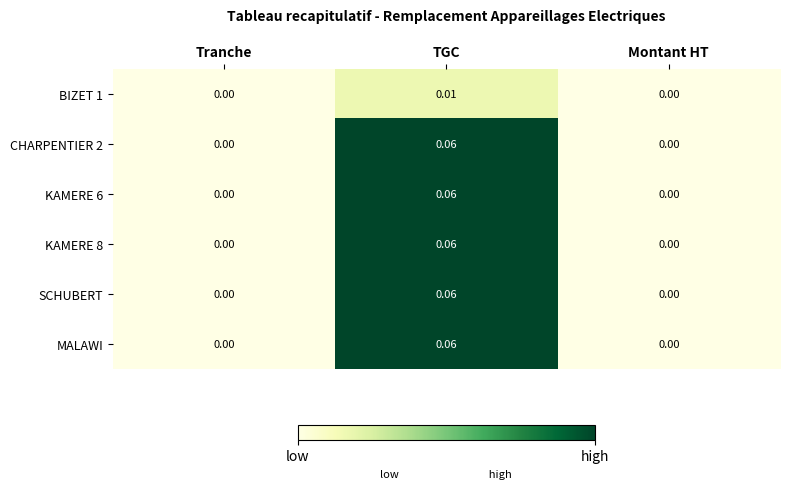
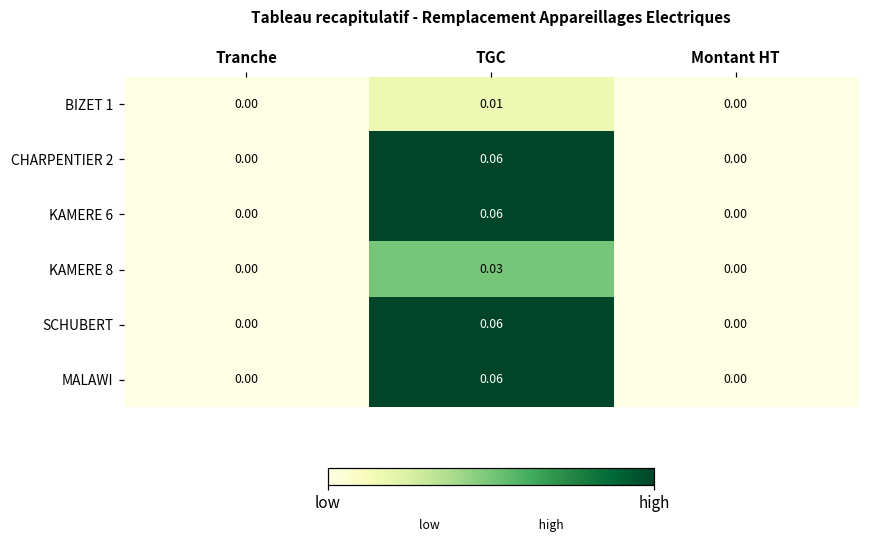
KAMERE 8, TGC: 0.06 -> 0.03
